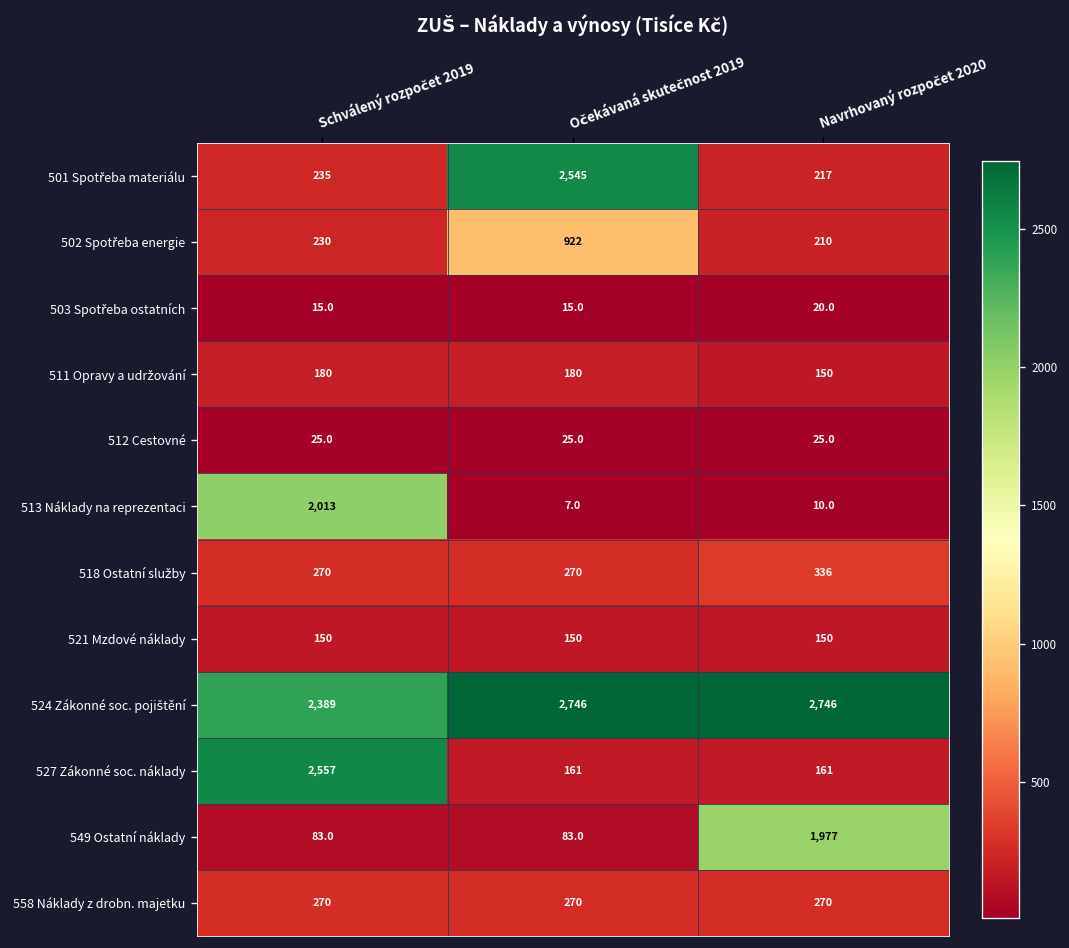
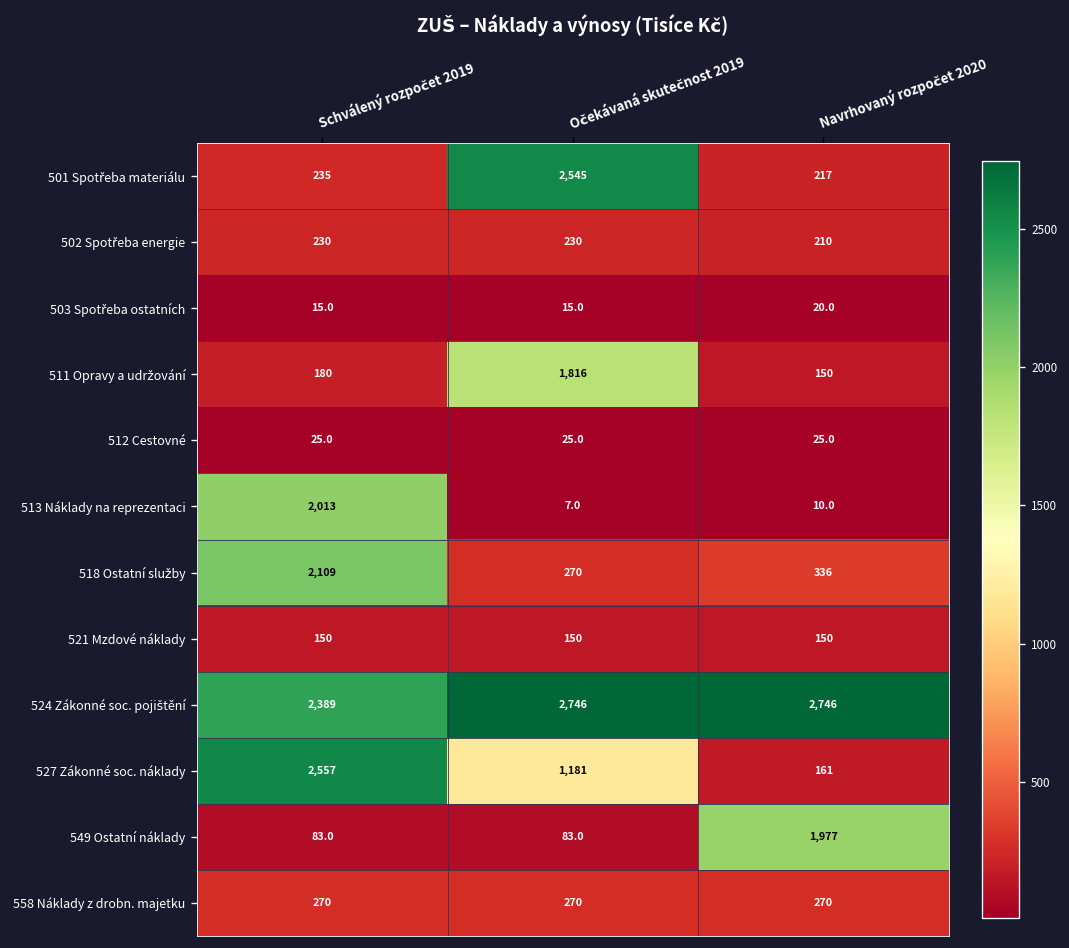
502 Spotřeba energie, Očekávaná skutečnost 2019: 922 -> 230
511 Opravy a udržování, Očekávaná skutečnost 2019: 180 -> 1,816
518 Ostatní služby, Schválený rozpočet 2019: 270 -> 2,109
527 Zákonné soc. náklady, Očekávaná skutečnost 2019: 161 -> 1,181
